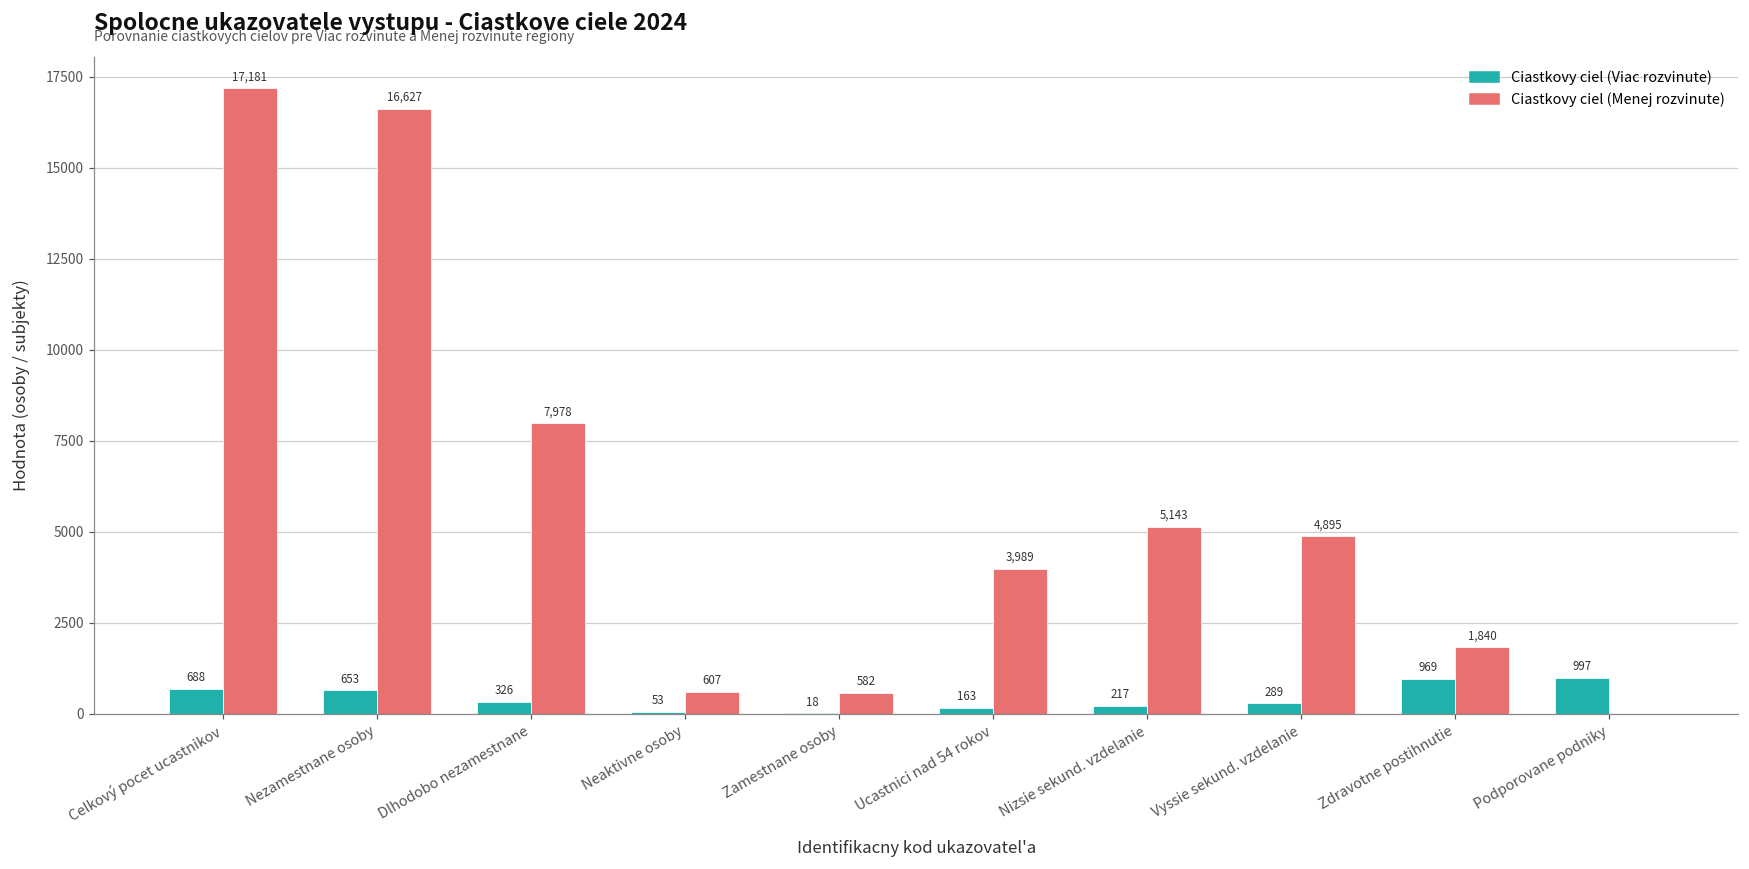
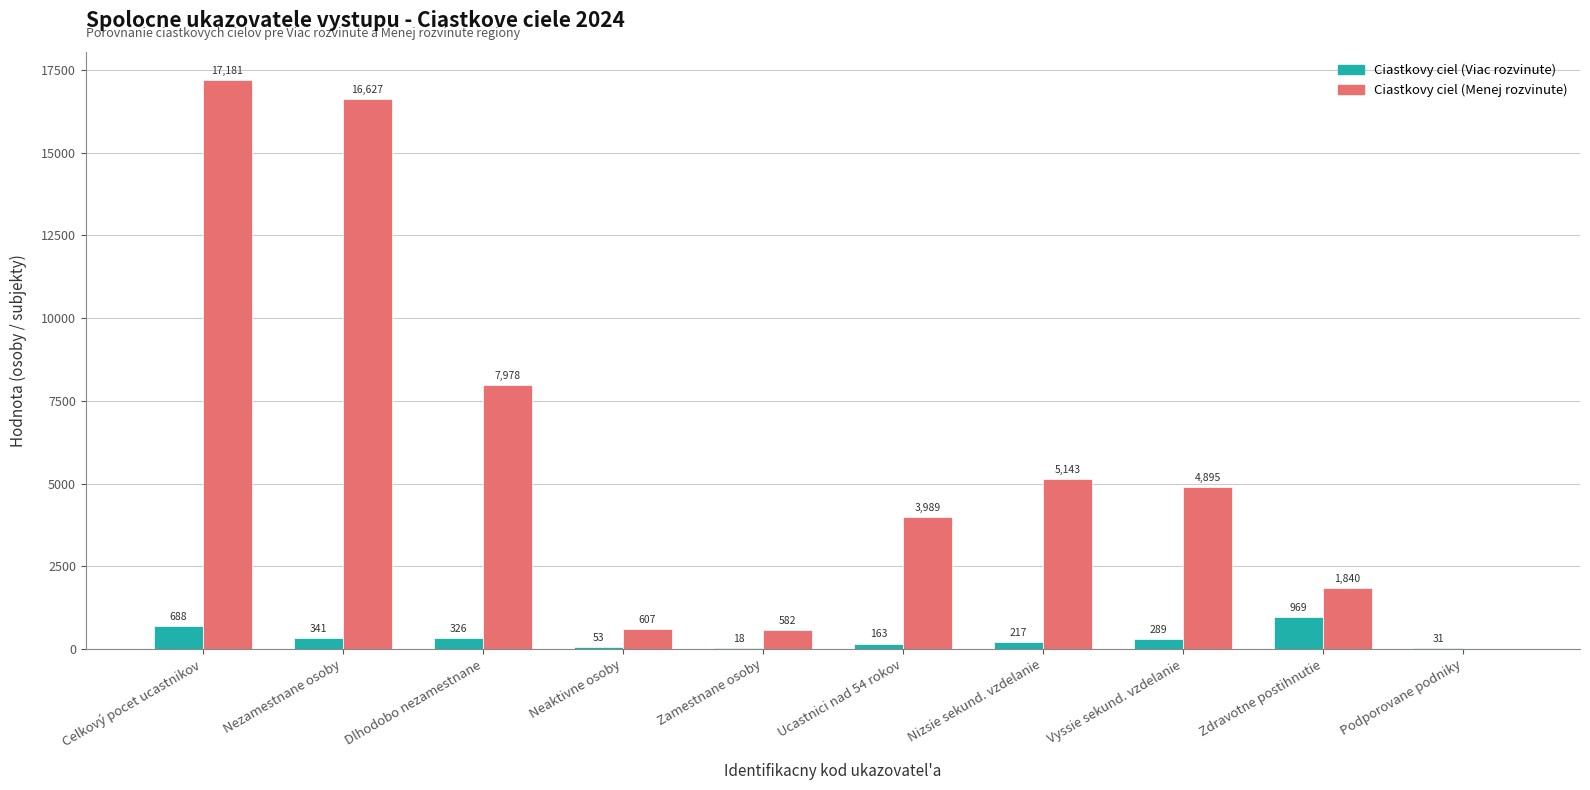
Ciastkovy ciel (Viac rozvinute), Nezamestnane osoby: 653 -> 341
Ciastkovy ciel (Viac rozvinute), Podporovane podniky: 997 -> 31
